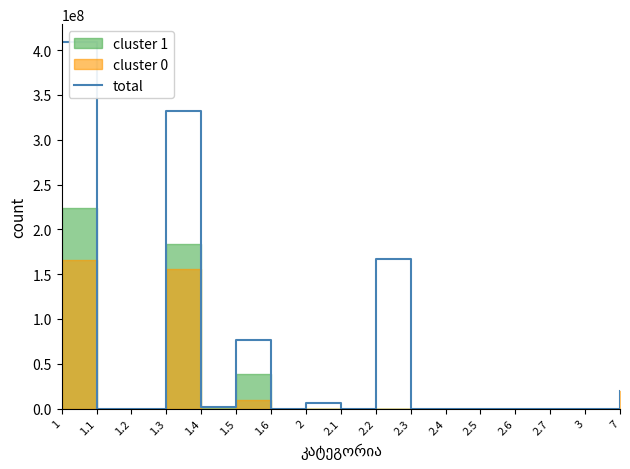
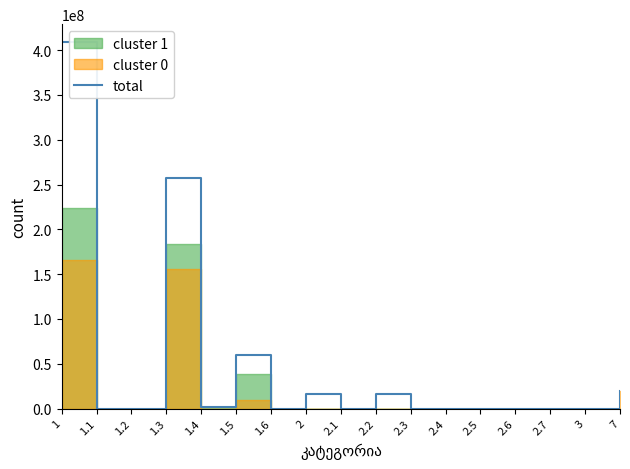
total, 1.3: 330000000 -> 260000000
total, 1.5: 80000000 -> 60000000
total, 2: 10000000 -> 20000000
total, 2.2: 170000000 -> 20000000
